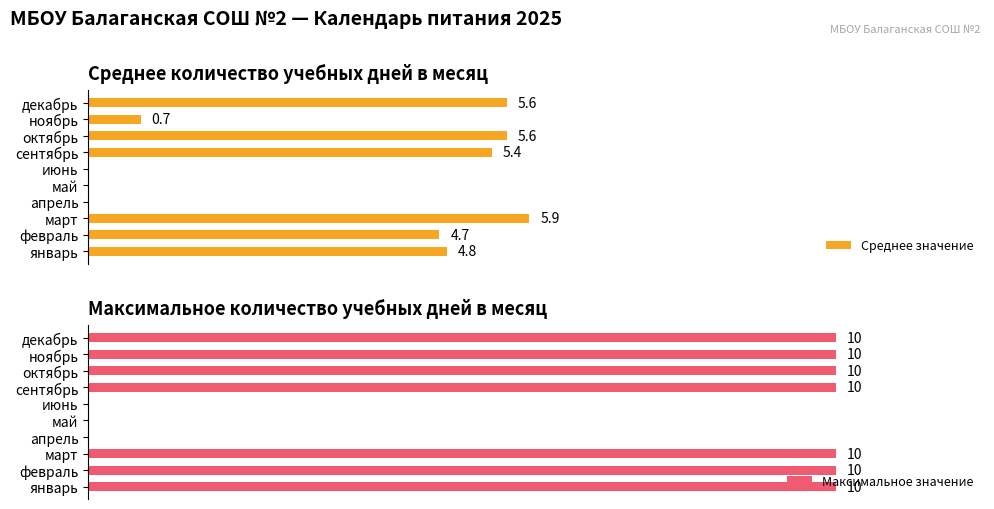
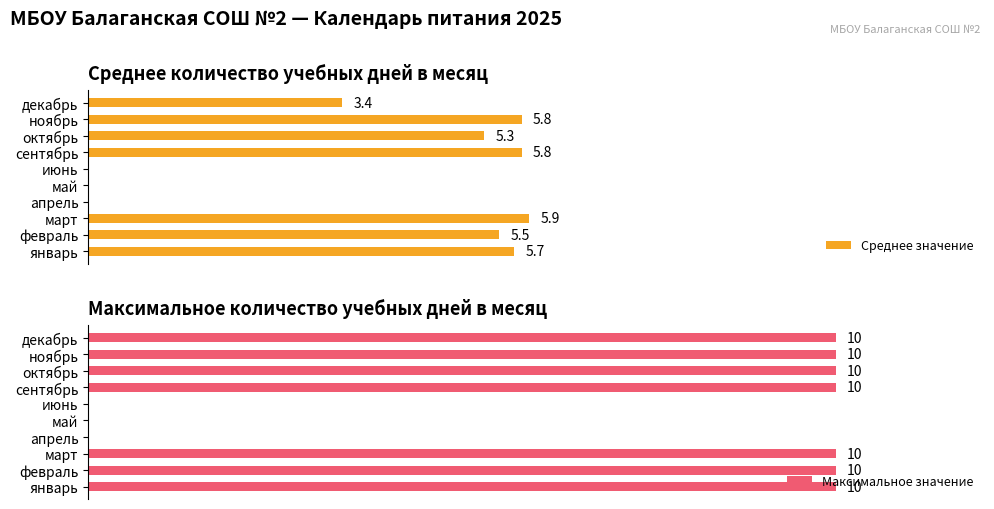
Среднее количество учебных дней в месяц, декабрь: 5.6 -> 3.4
Среднее количество учебных дней в месяц, ноябрь: 0.7 -> 5.8
Среднее количество учебных дней в месяц, октябрь: 5.6 -> 5.3
Среднее количество учебных дней в месяц, сентябрь: 5.4 -> 5.8
Среднее количество учебных дней в месяц, февраль: 4.7 -> 5.5
Среднее количество учебных дней в месяц, январь: 4.8 -> 5.7
